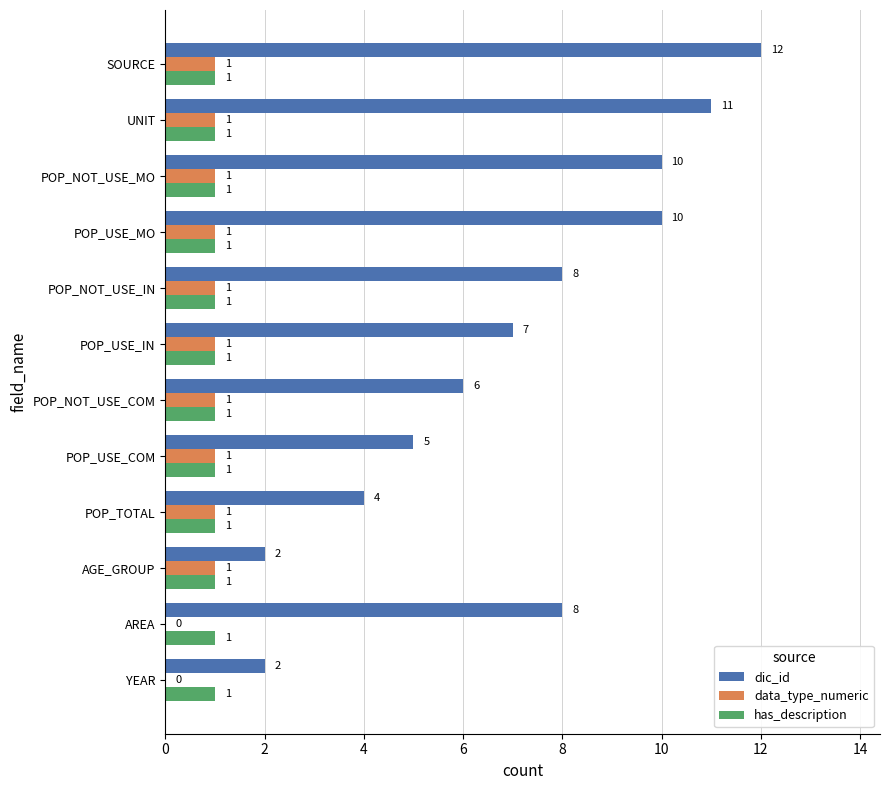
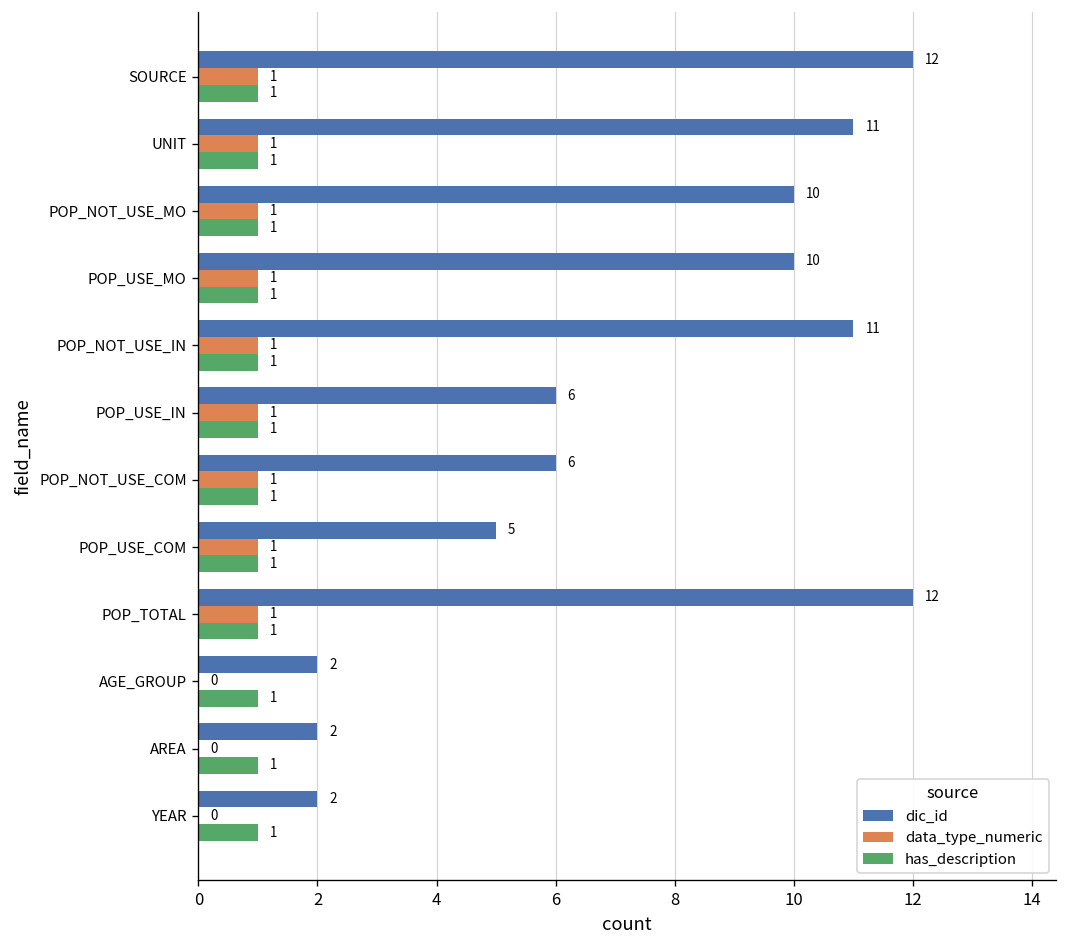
dic_id, POP_NOT_USE_IN: 8 -> 11
dic_id, POP_USE_IN: 7 -> 6
dic_id, POP_TOTAL: 4 -> 12
data_type_numeric, AGE_GROUP: 1 -> 0
dic_id, AREA: 8 -> 2
